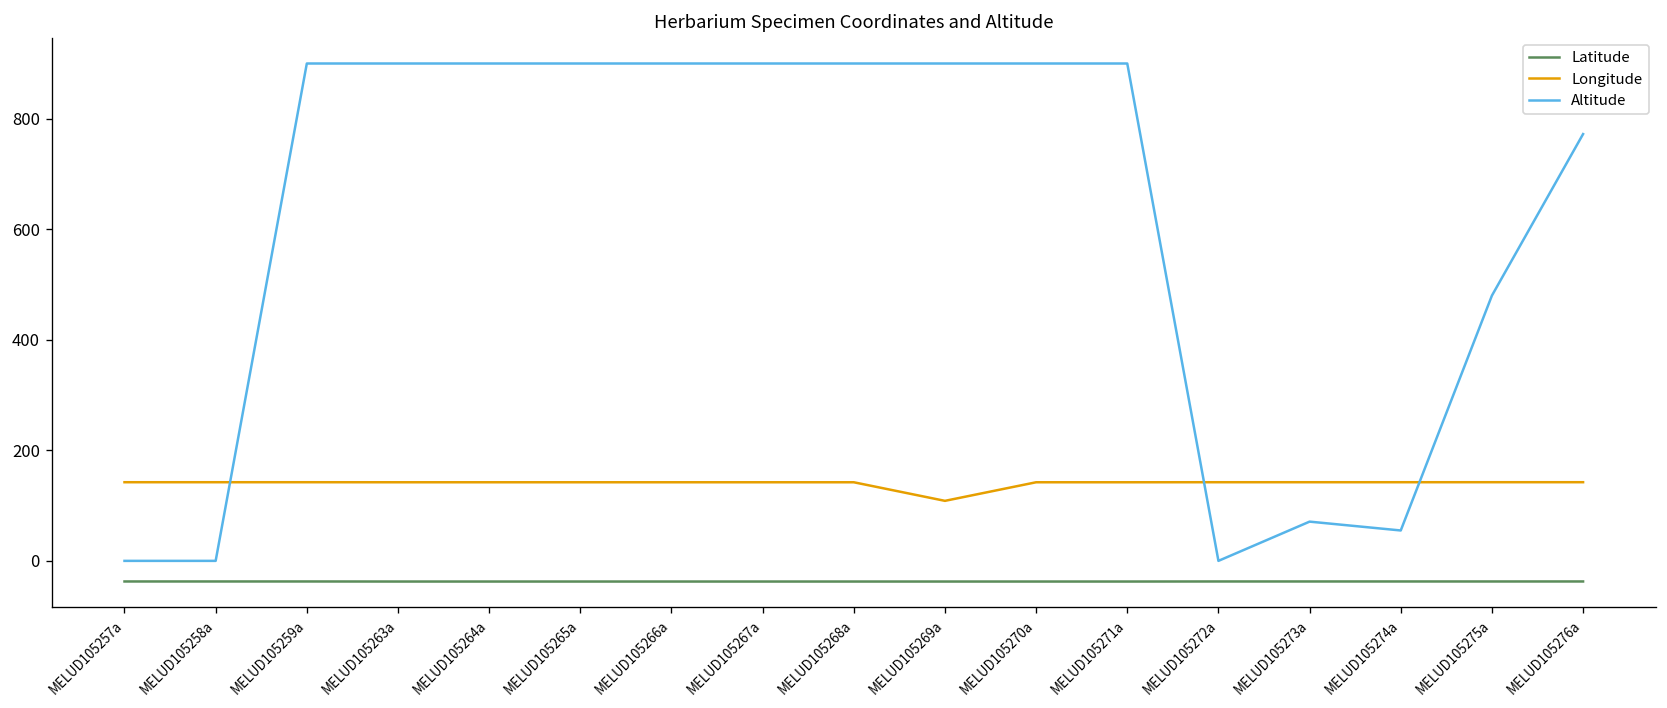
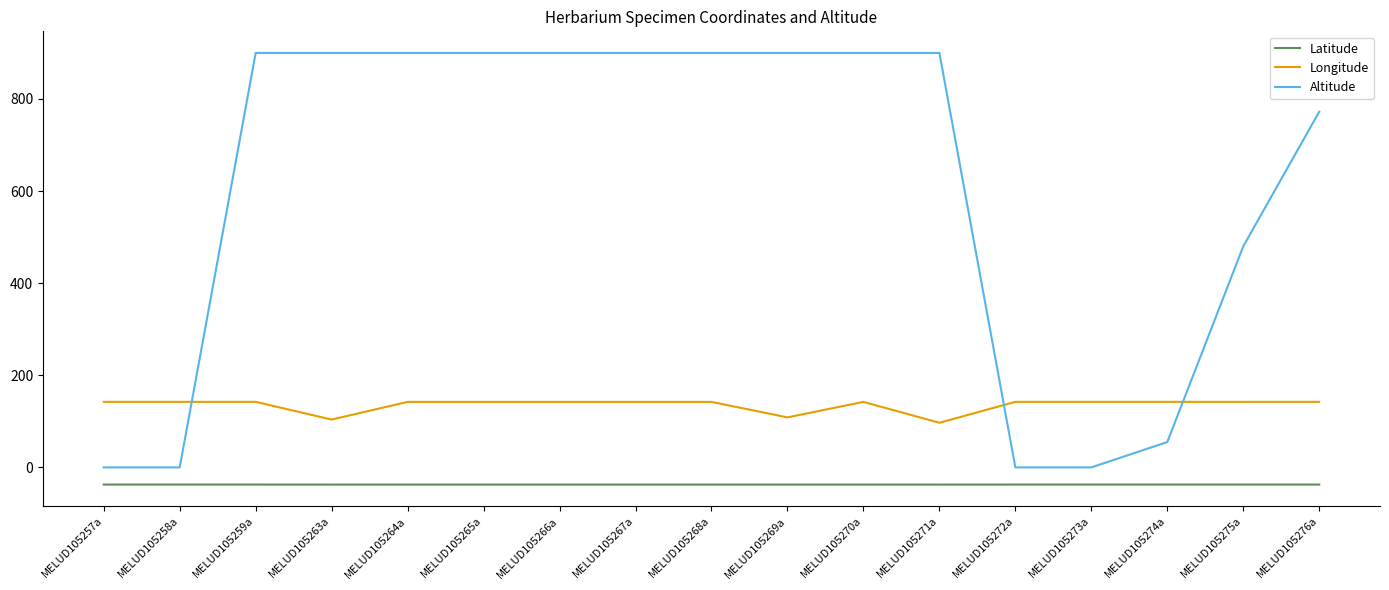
Longitude, MELUD105263a: 140 -> 100
Longitude, MELUD105271a: 140 -> 100
Altitude, MELUD105273a: 70 -> 0
